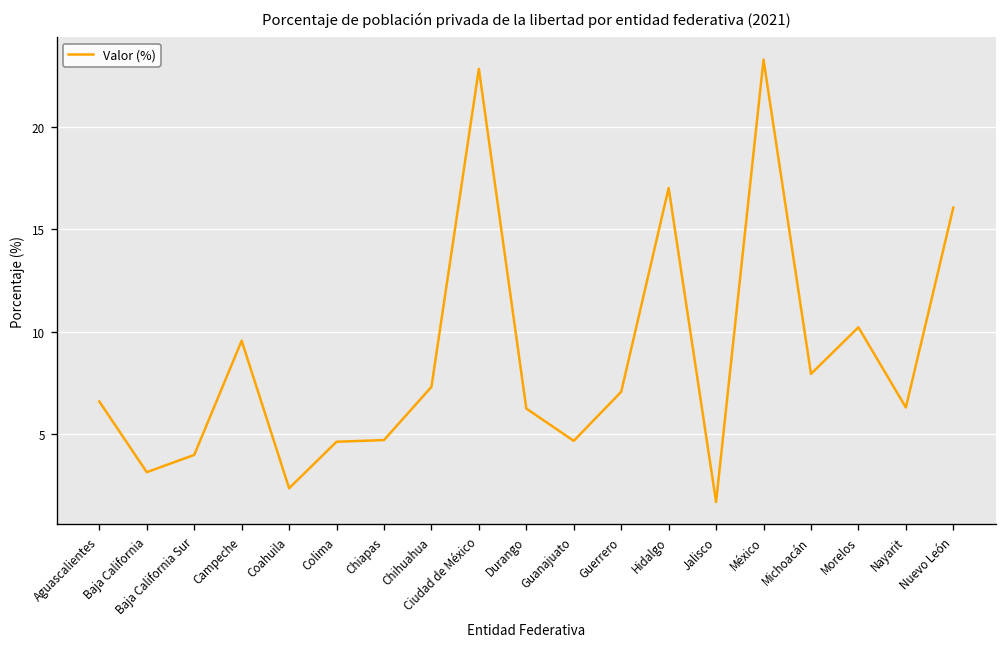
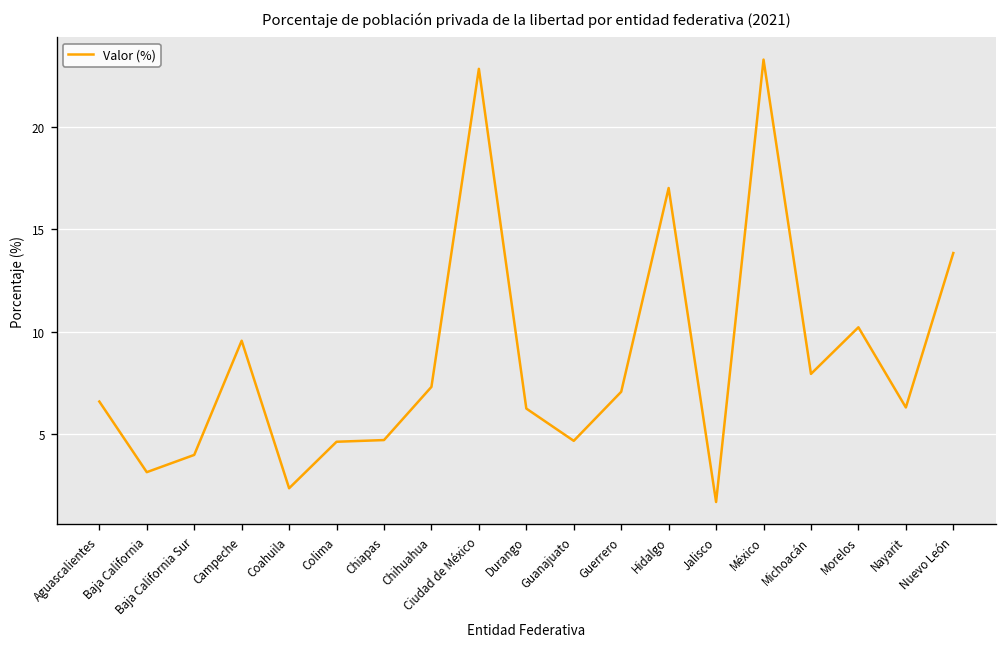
Nuevo León: 16.1 -> 13.8
